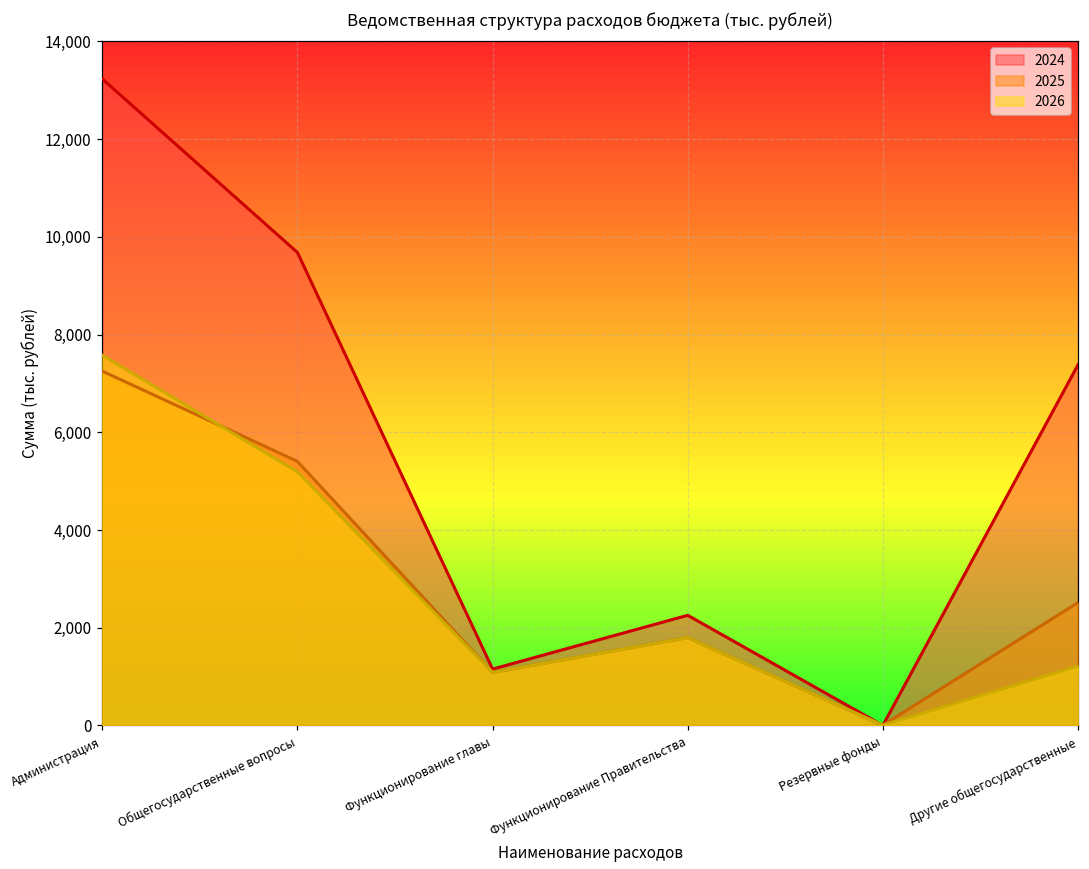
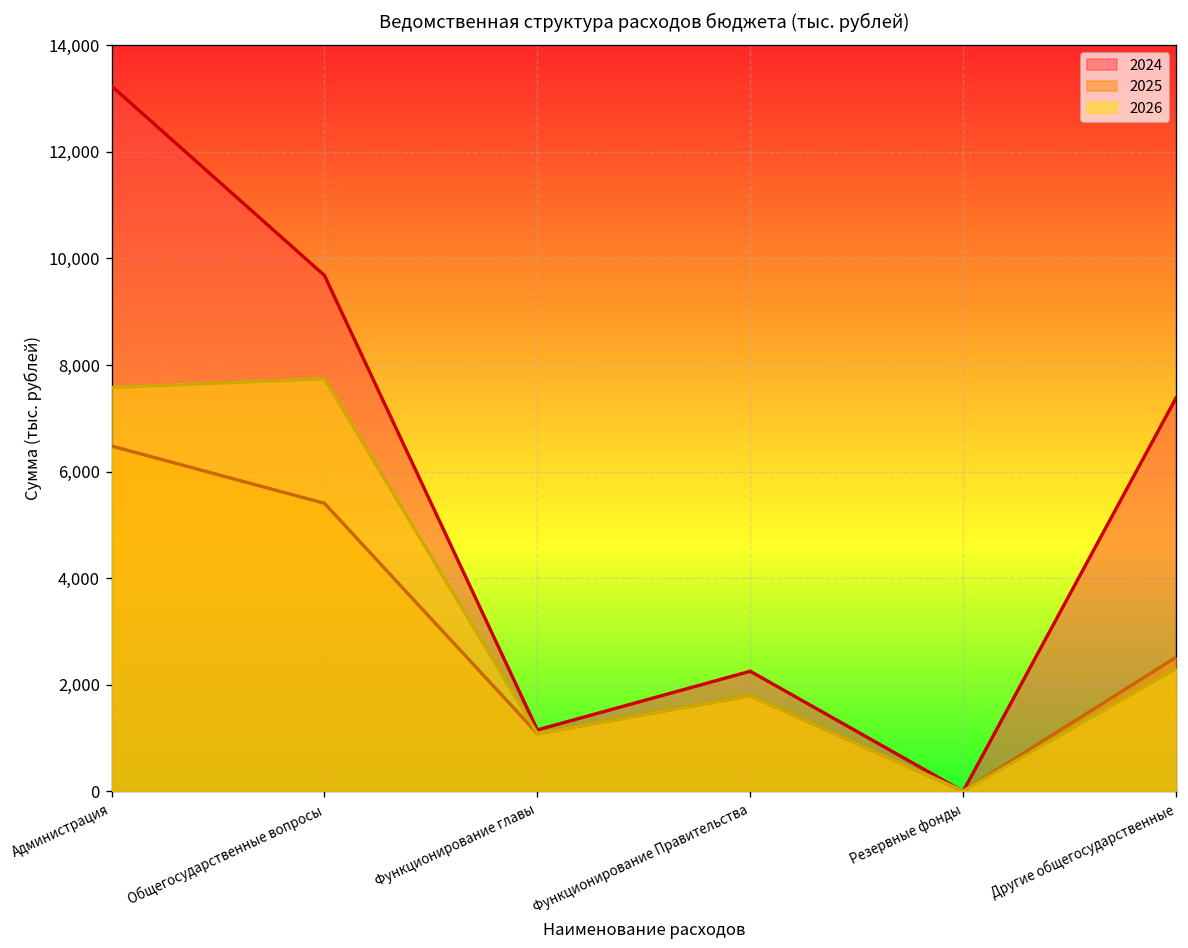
2025, Администрация: 7,300 -> 6,500
2026, Общегосударственные вопросы: 5,200 -> 7,700
2026, Другие общегосударственные: 1,200 -> 2,300
